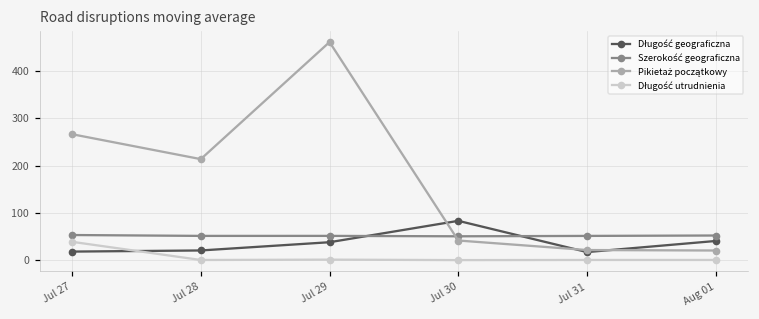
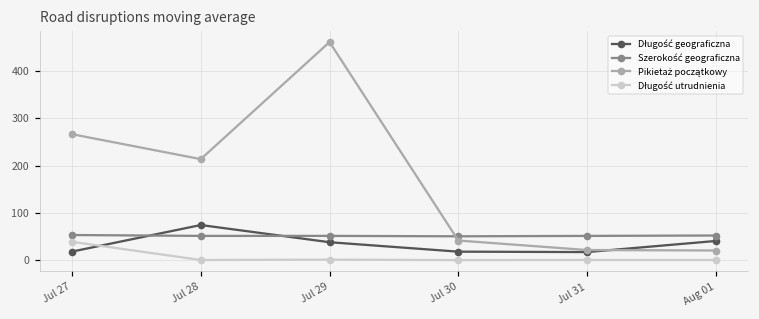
Długość geograficzna, Jul 28: 20 -> 70
Długość geograficzna, Jul 30: 80 -> 20
